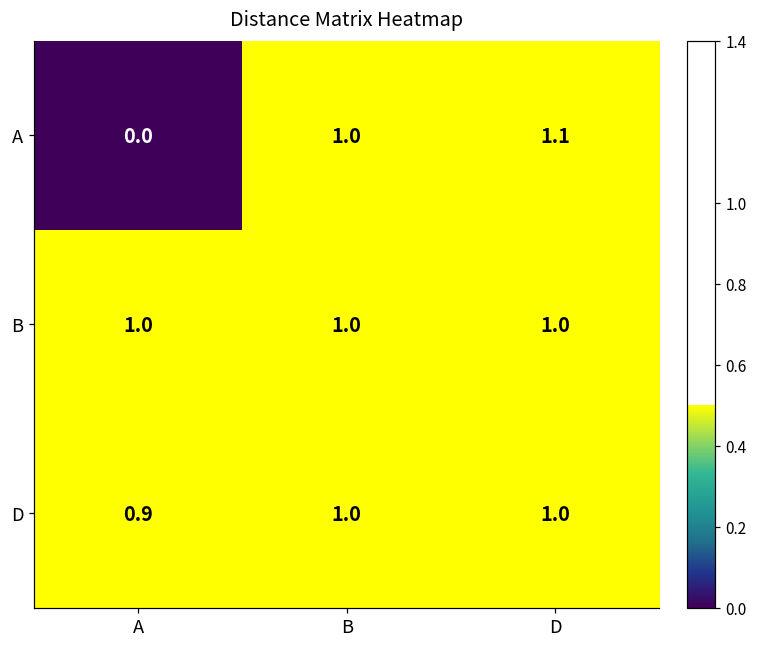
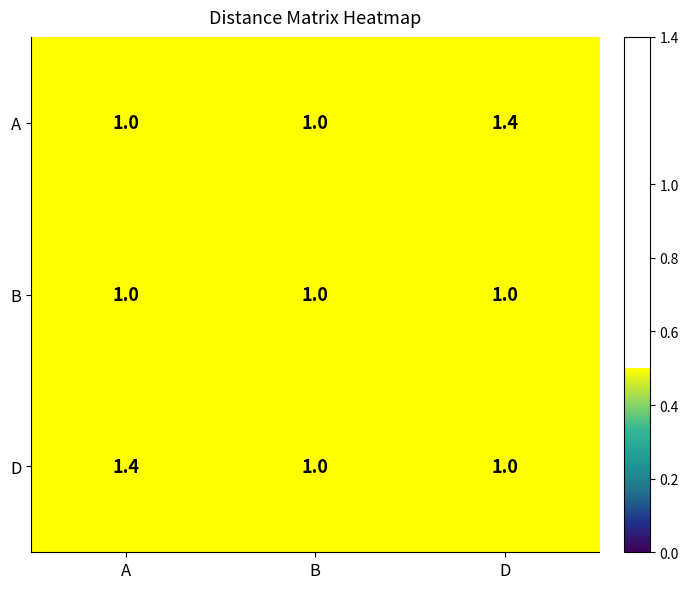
A, A: 0.0 -> 1.0
A, D: 1.1 -> 1.4
D, A: 0.9 -> 1.4
